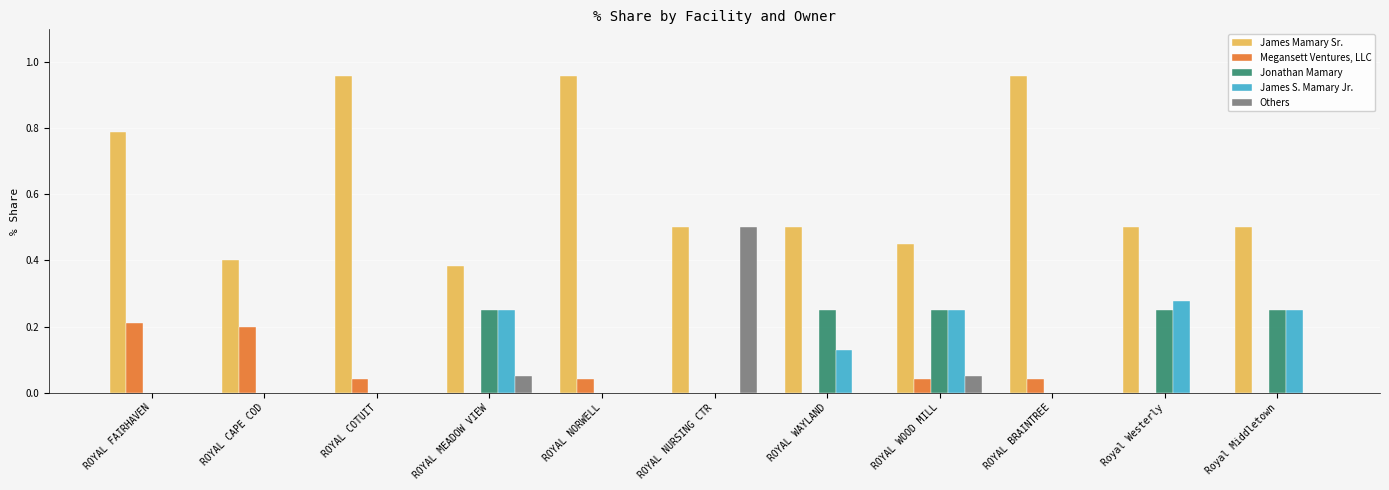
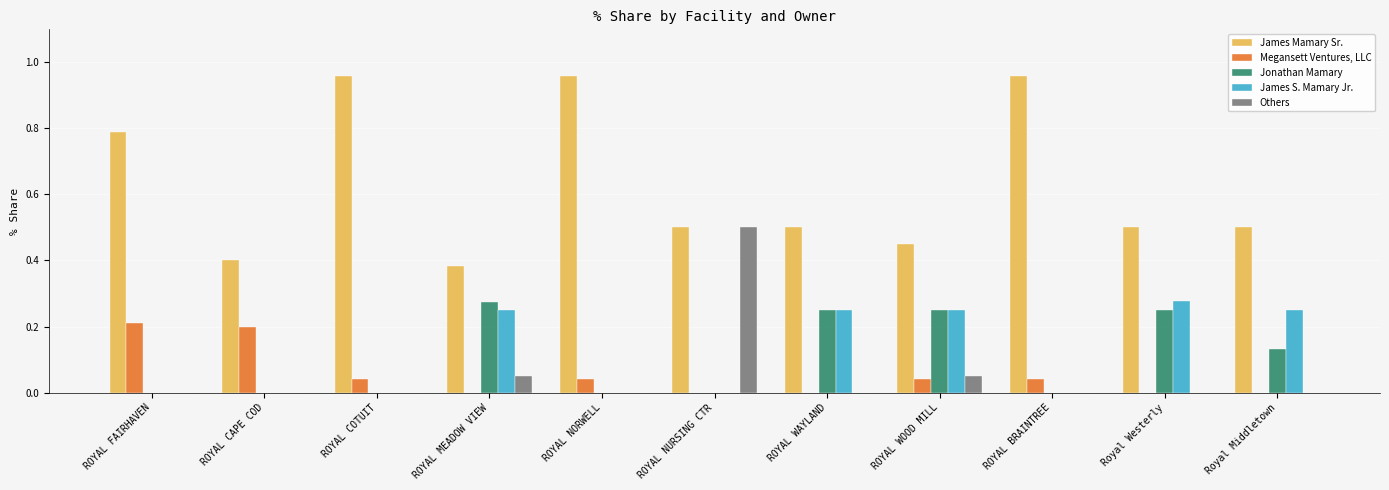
Jonathan Mamary, ROYAL MEADOW VIEW: 0.25 -> 0.28
James S. Mamary Jr., ROYAL WAYLAND: 0.13 -> 0.25
Jonathan Mamary, Royal Middletown: 0.25 -> 0.13
